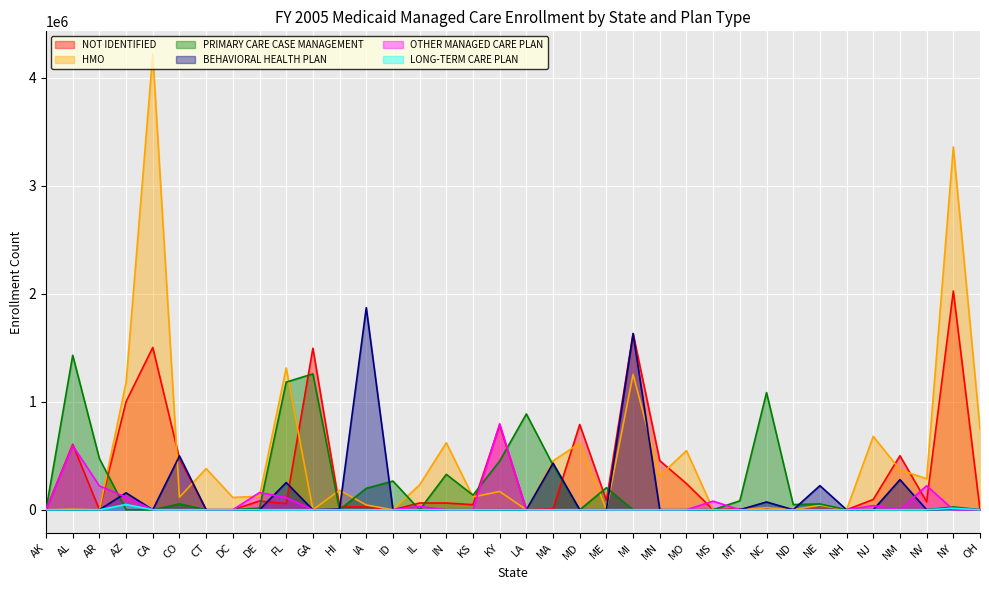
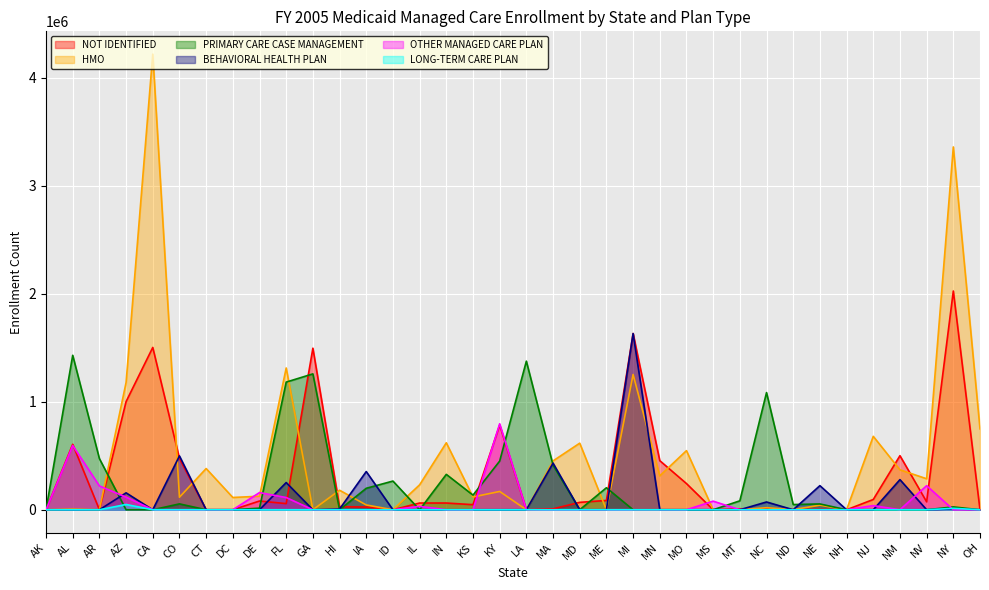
BEHAVIORAL HEALTH PLAN, IA: 1870000 -> 350000
PRIMARY CARE CASE MANAGEMENT, LA: 890000 -> 1380000
NOT IDENTIFIED, MD: 790000 -> 70000
